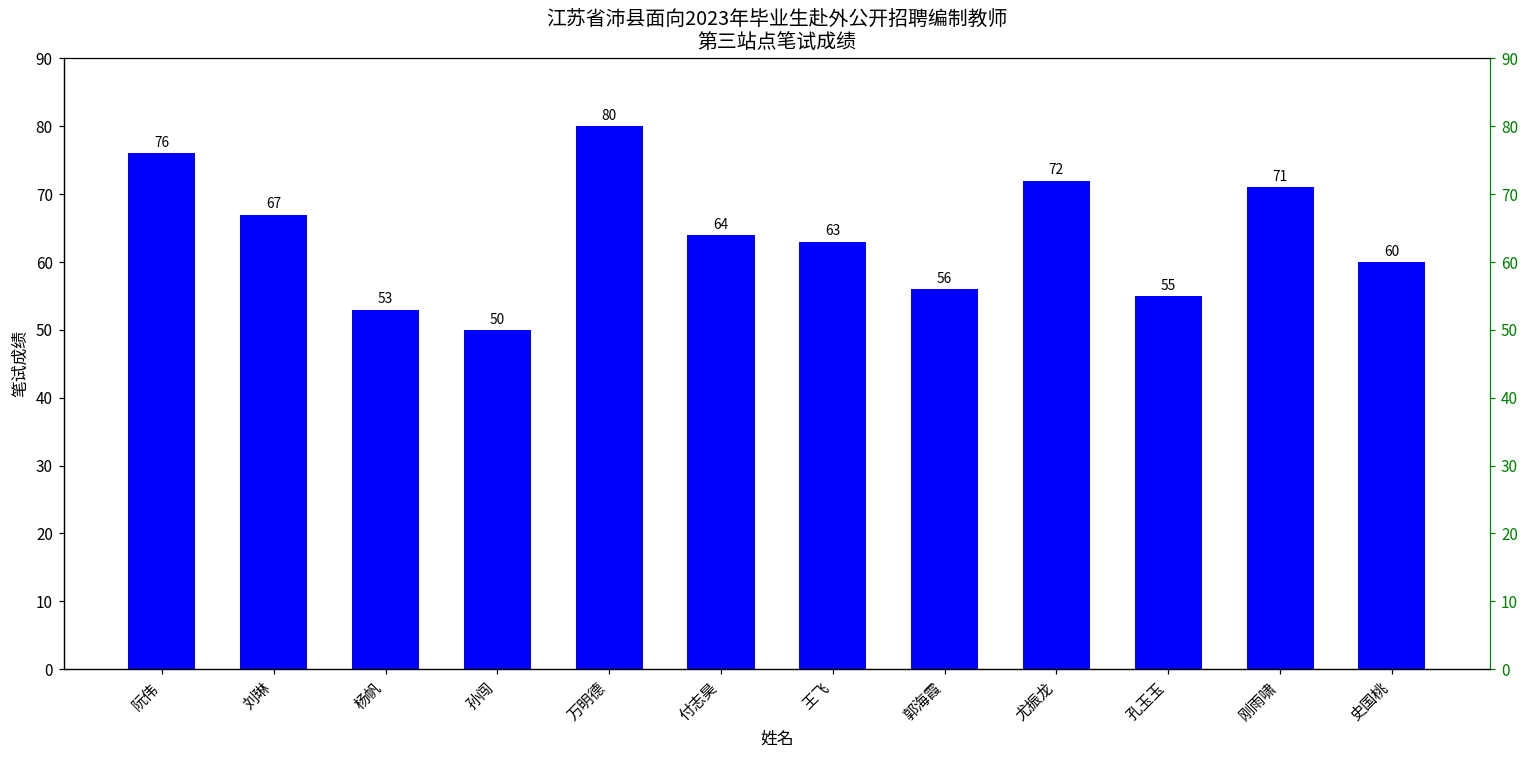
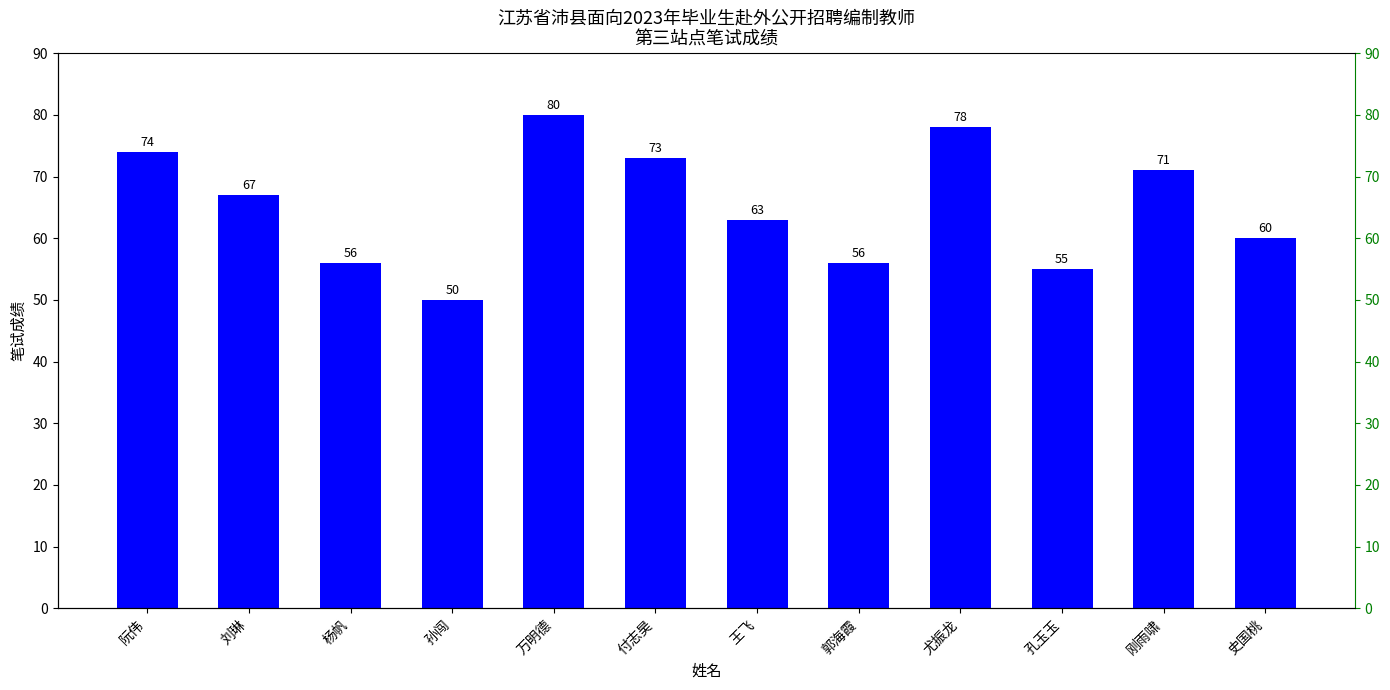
阮伟: 76 -> 74
杨帆: 53 -> 56
付志昊: 64 -> 73
尤振龙: 72 -> 78
